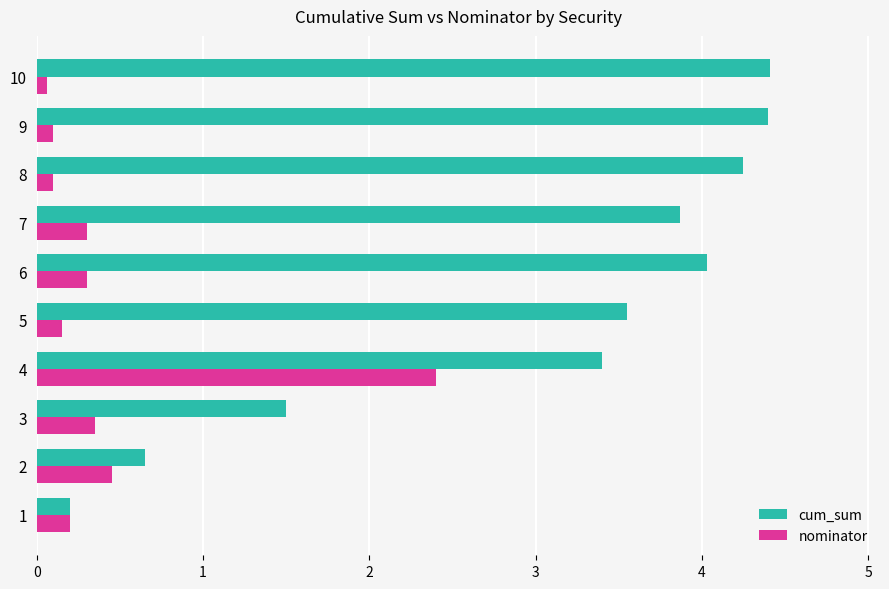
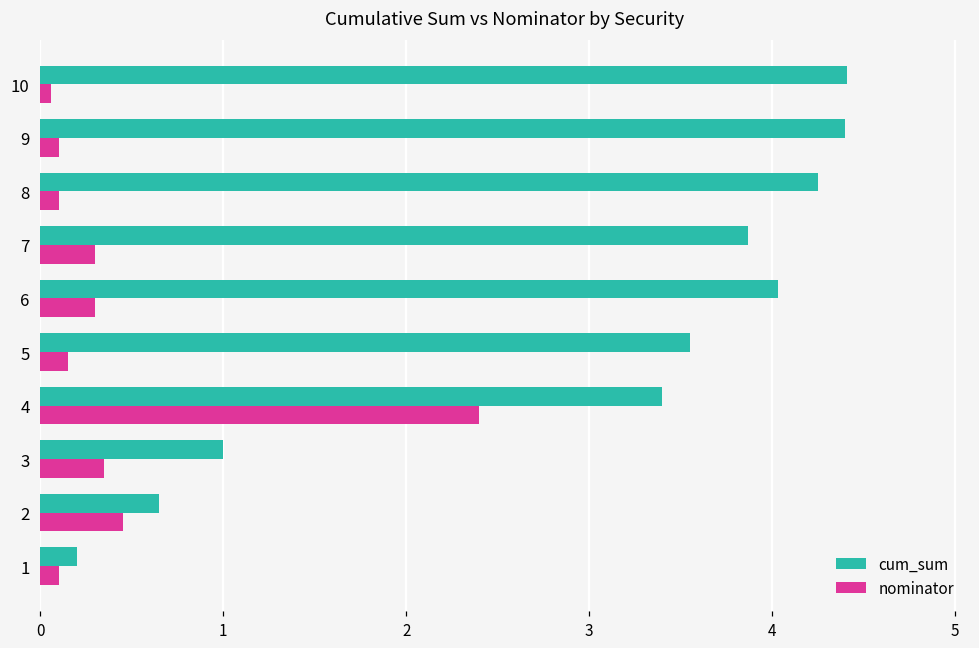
cum_sum, 3: 1.5 -> 1.0
nominator, 1: 0.2 -> 0.1
